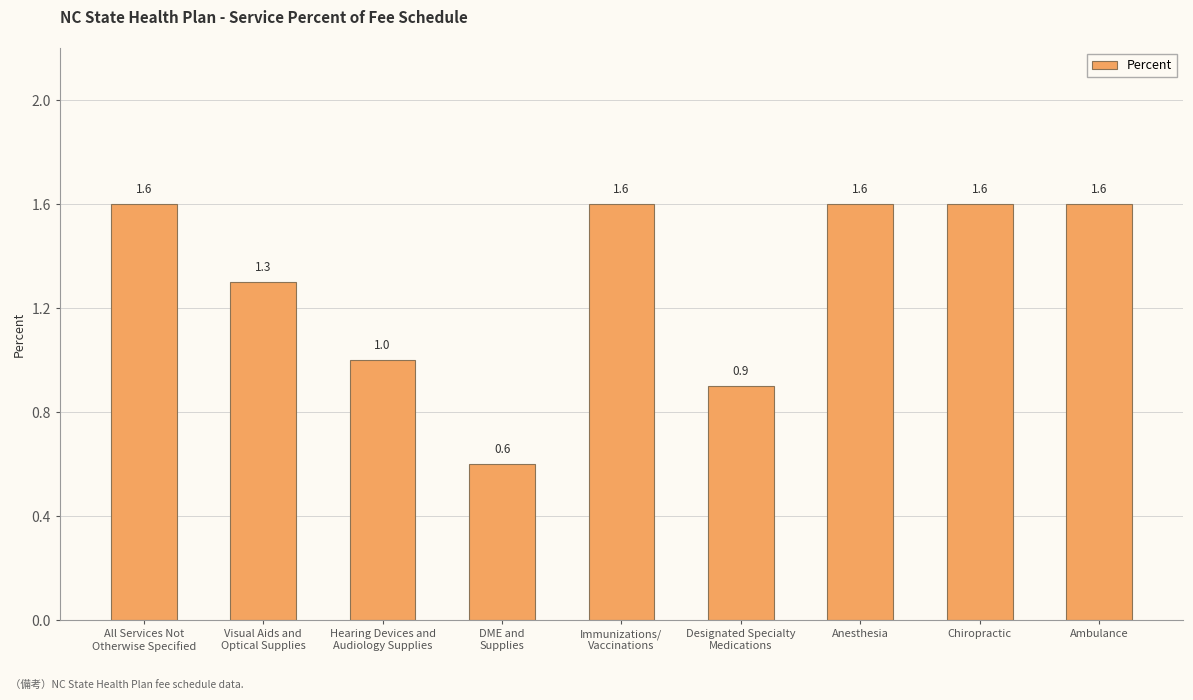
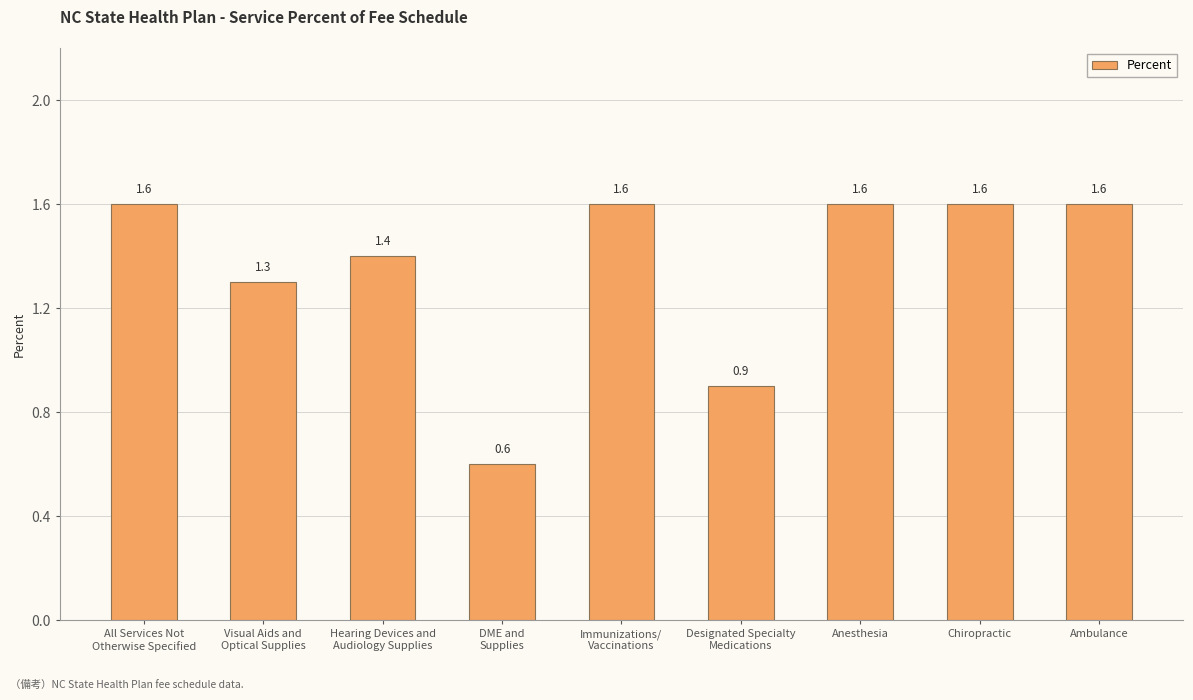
Hearing Devices and Audiology Supplies: 1.0 -> 1.4
